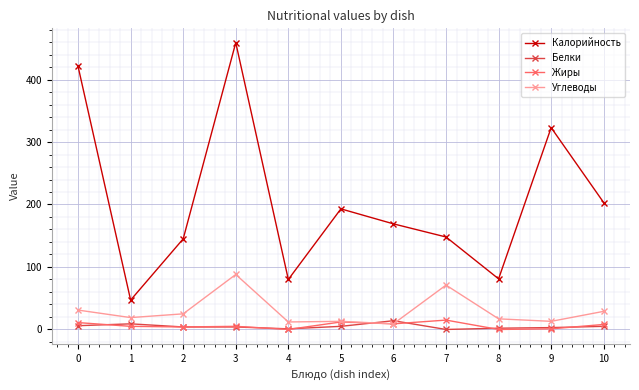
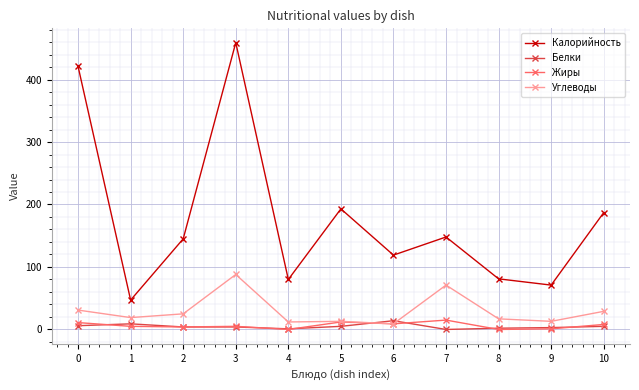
Калорийность, 6: 170 -> 120
Калорийность, 9: 320 -> 70
Калорийность, 10: 200 -> 190
